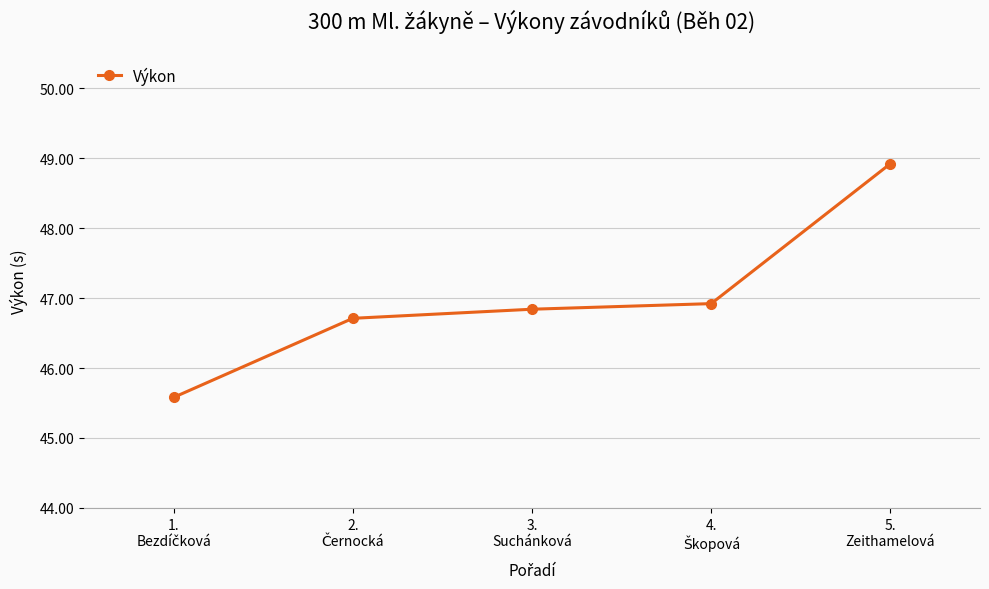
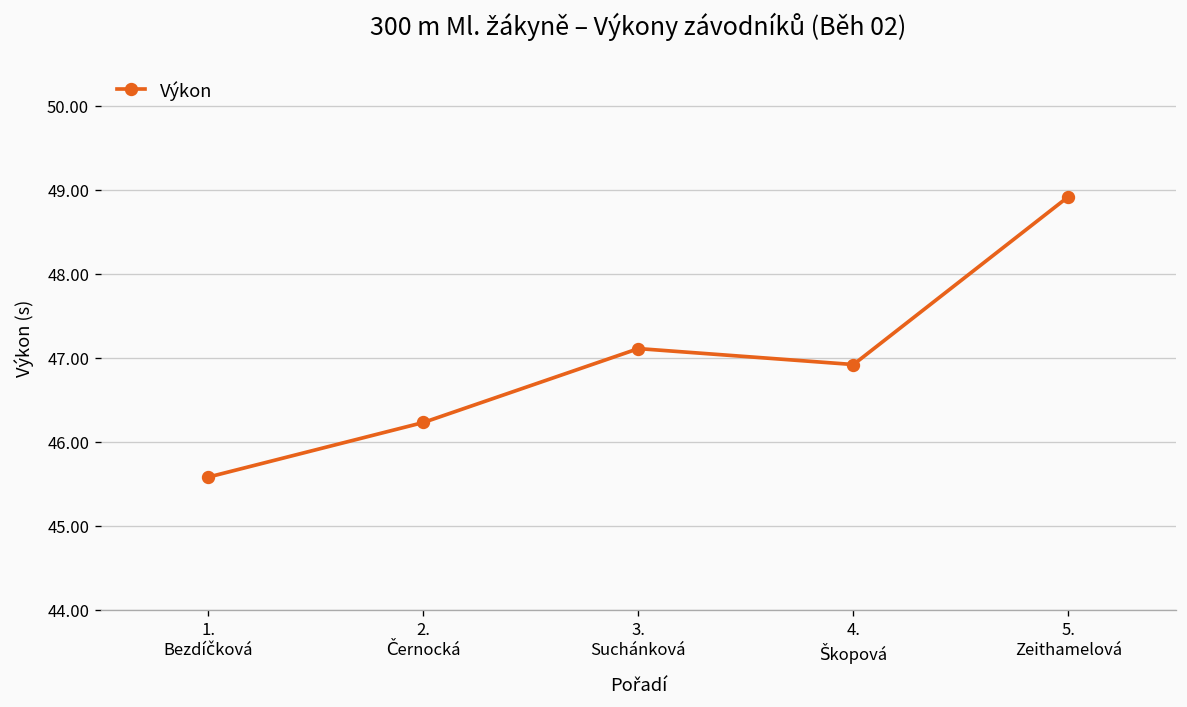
2. Černocká: 46.7 -> 46.2
3. Suchánková: 46.8 -> 47.1
